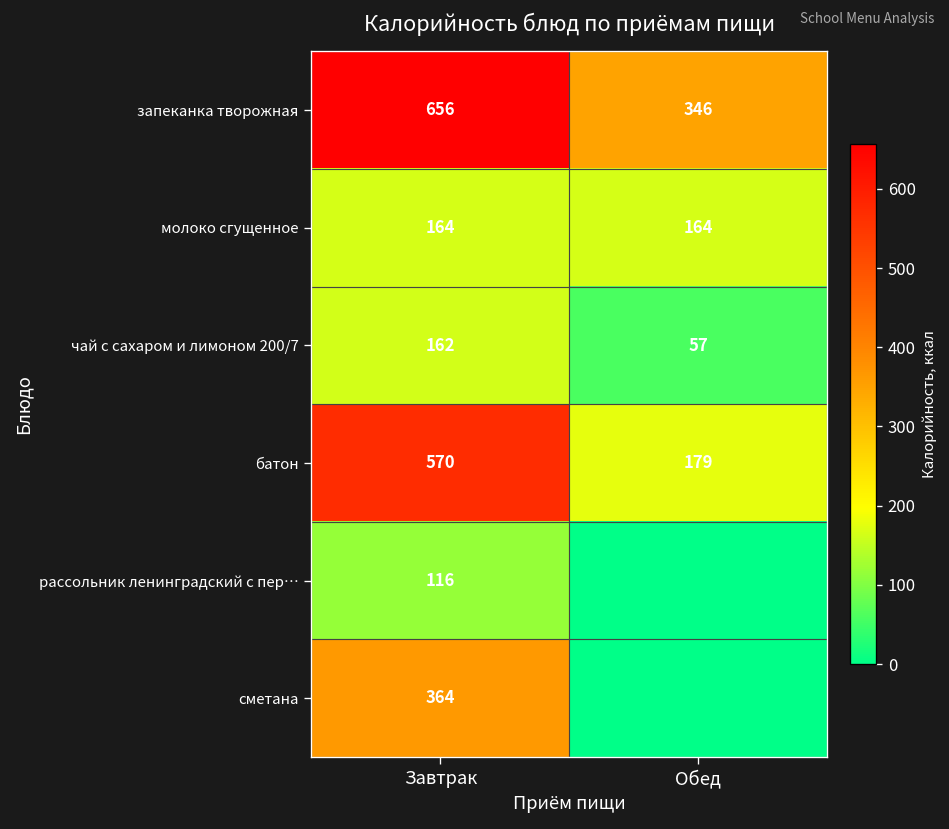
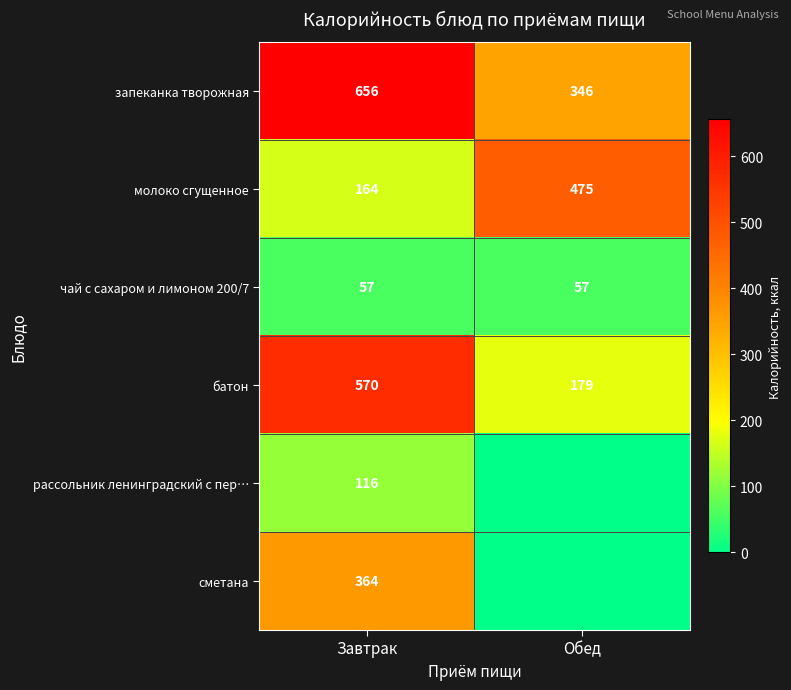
молоко сгущенное, Обед: 164 -> 475
чай с сахаром и лимоном 200/7, Завтрак: 162 -> 57
